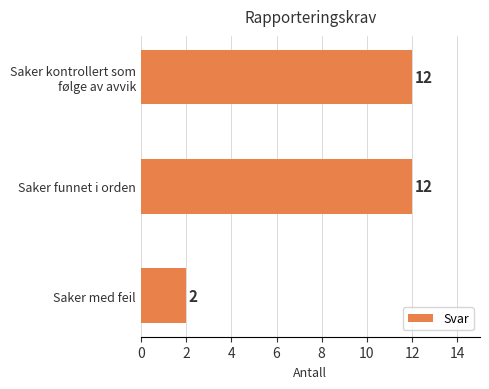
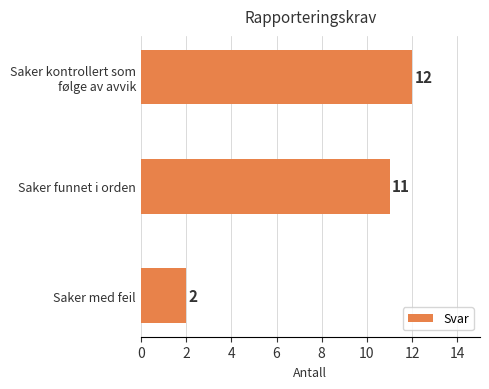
Saker funnet i orden: 12 -> 11
